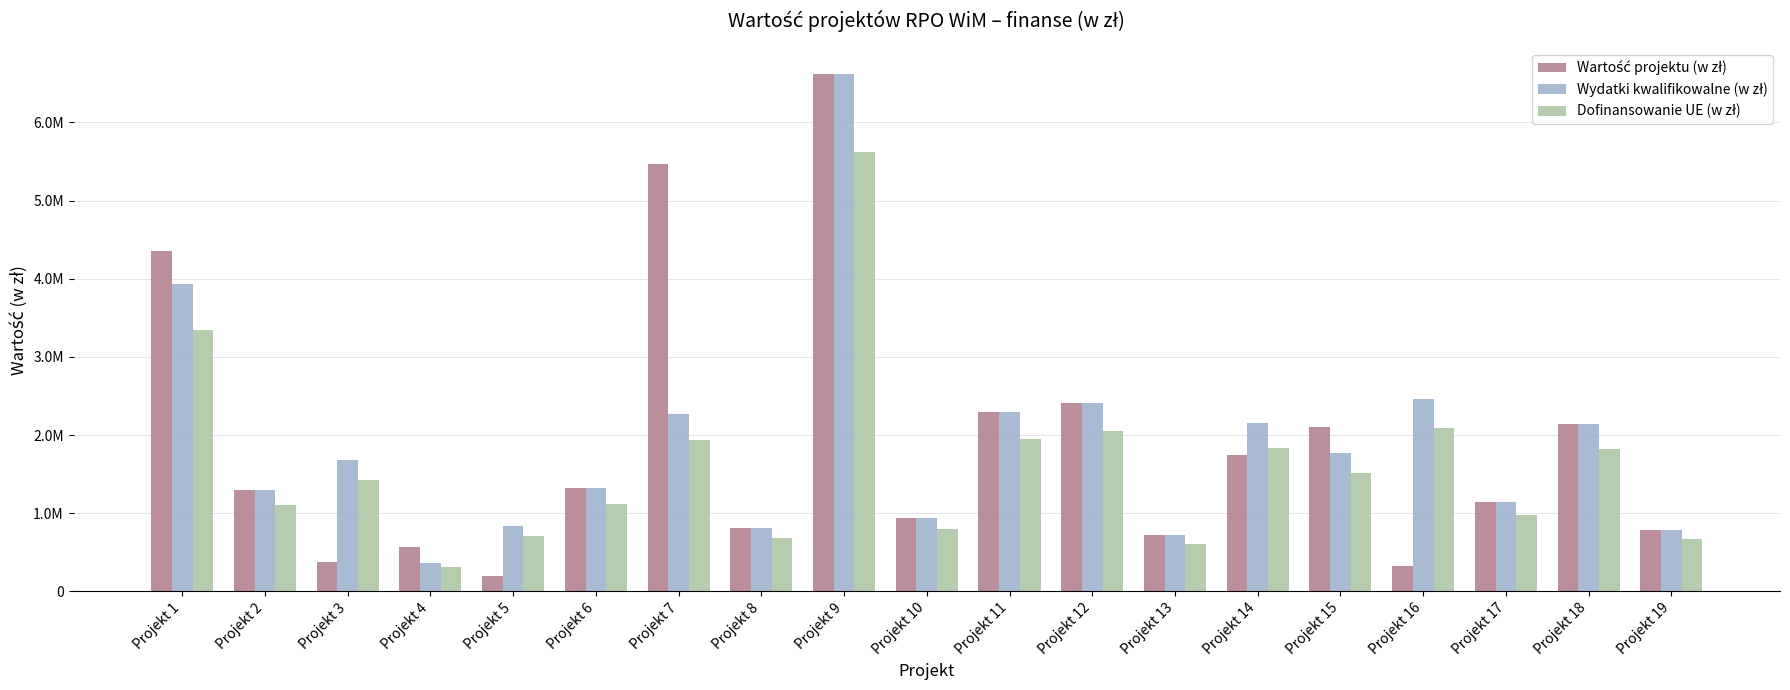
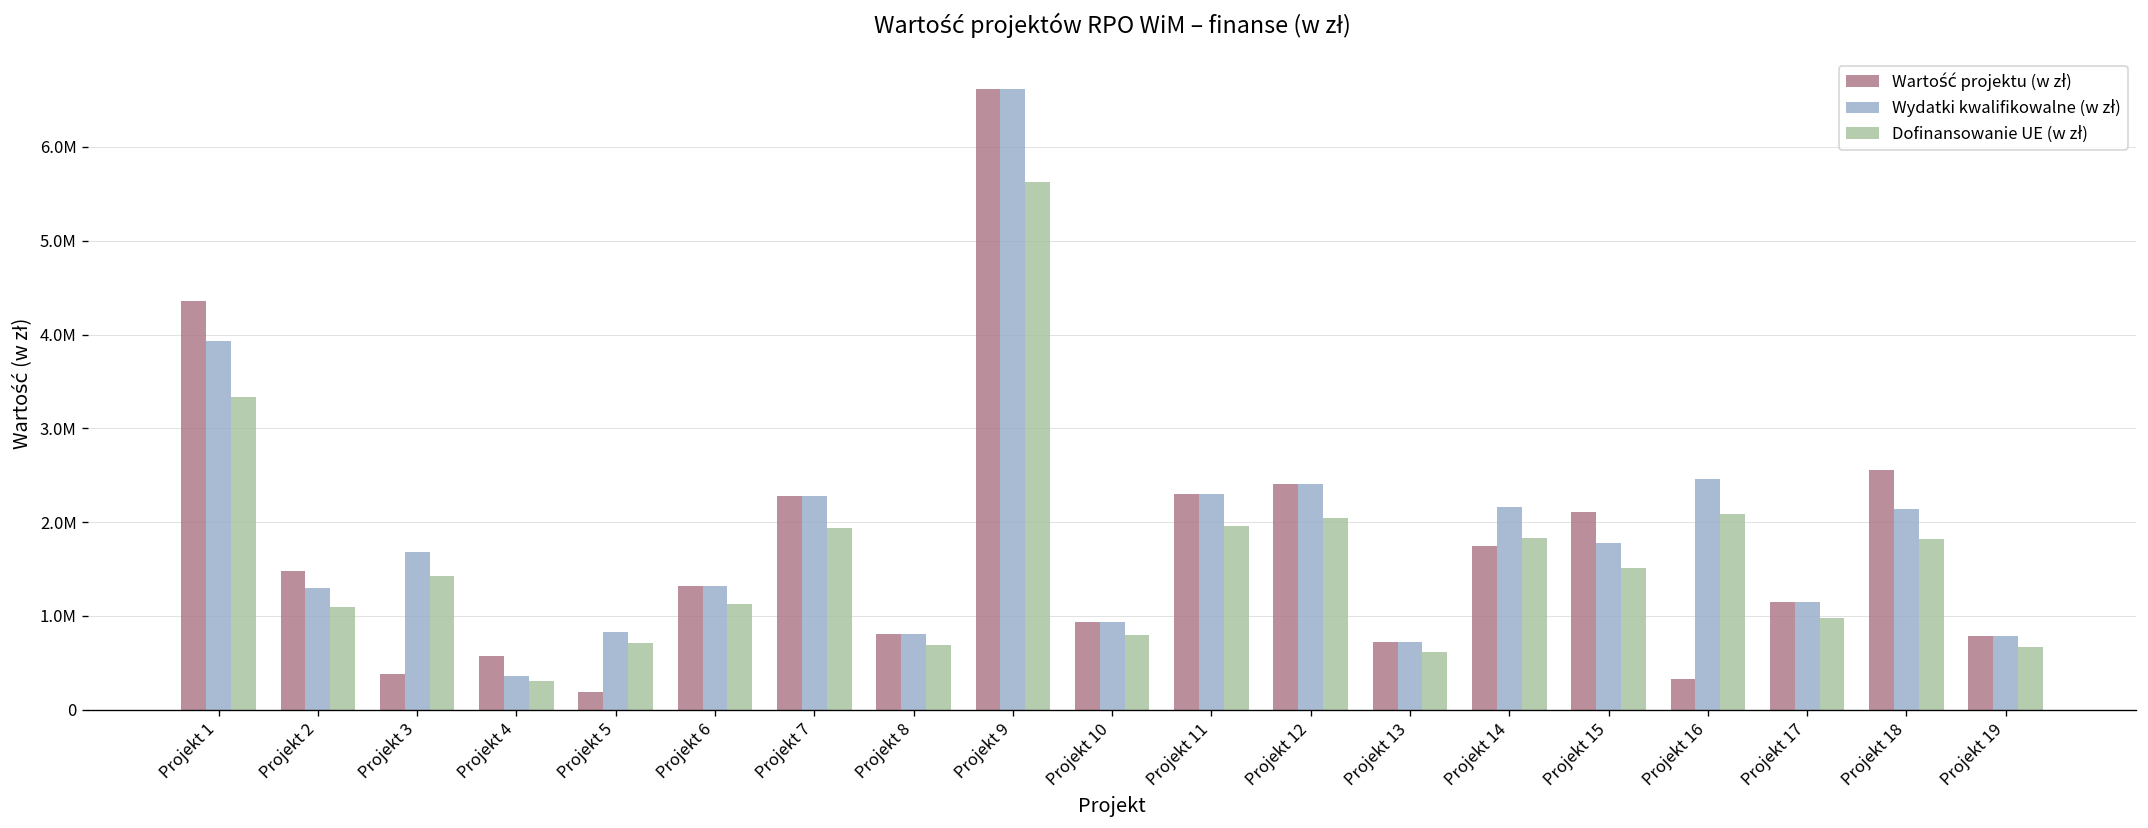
Wartość projektu (w zł), Projekt 2: 1300000 -> 1500000
Wartość projektu (w zł), Projekt 7: 5500000 -> 2300000
Wartość projektu (w zł), Projekt 18: 2100000 -> 2600000
